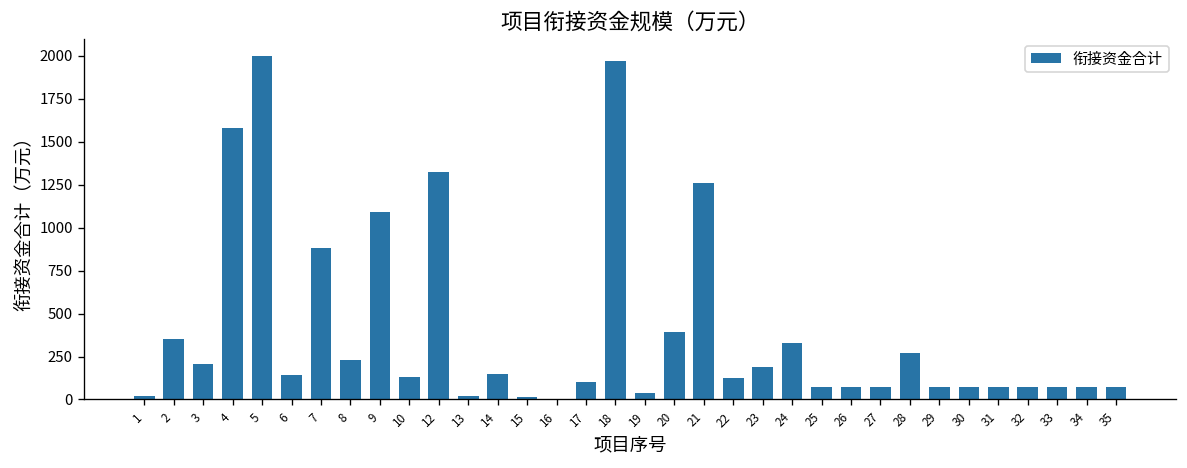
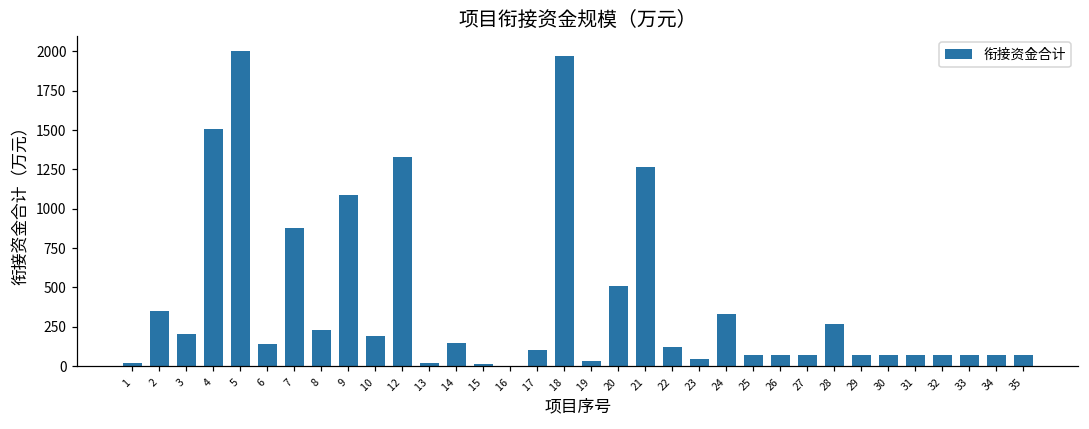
4: 1580 -> 1500
10: 130 -> 190
20: 390 -> 510
23: 190 -> 50
